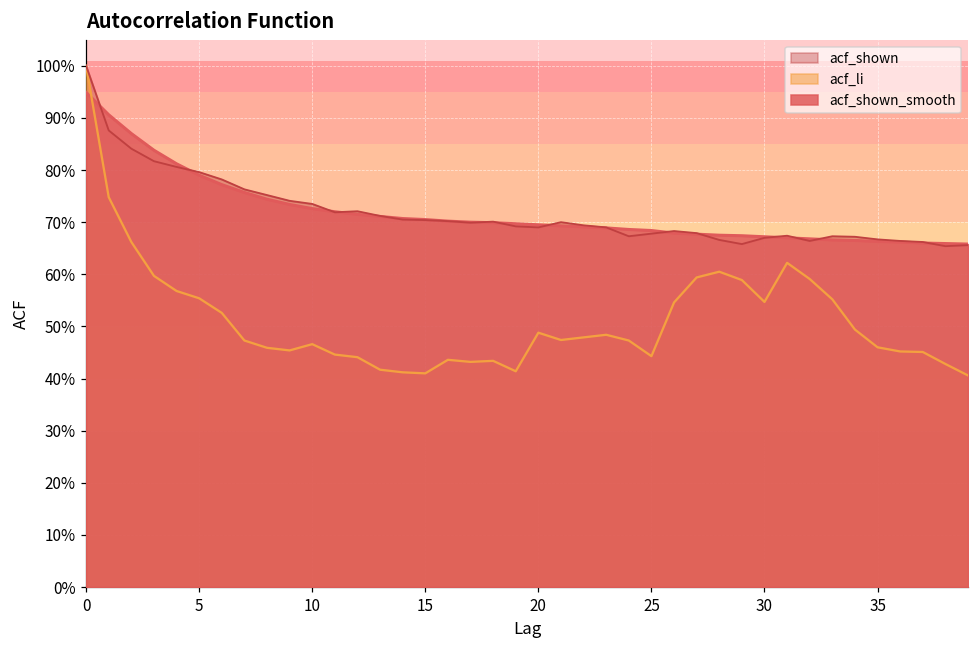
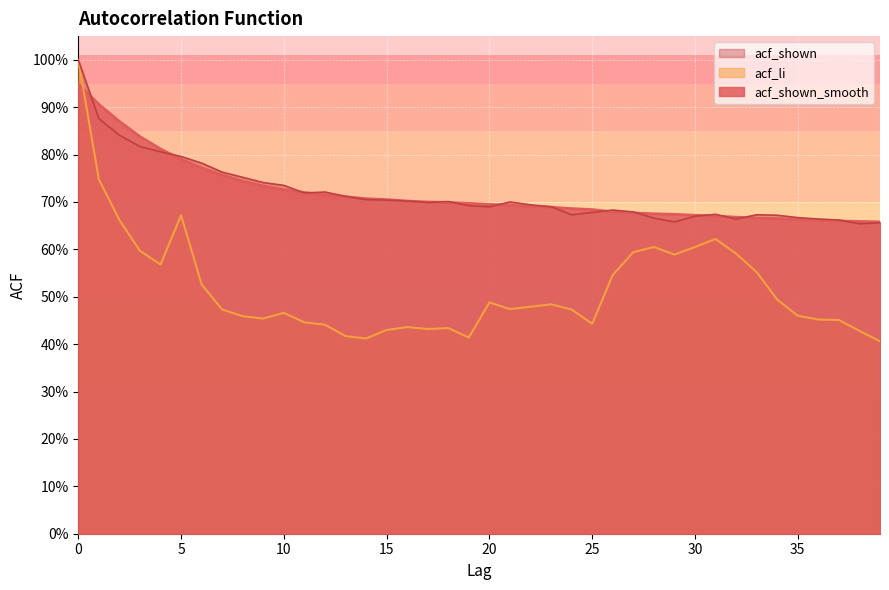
acf_li, 5: 55% -> 67%
acf_li, 15: 41% -> 43%
acf_li, 30: 55% -> 61%
